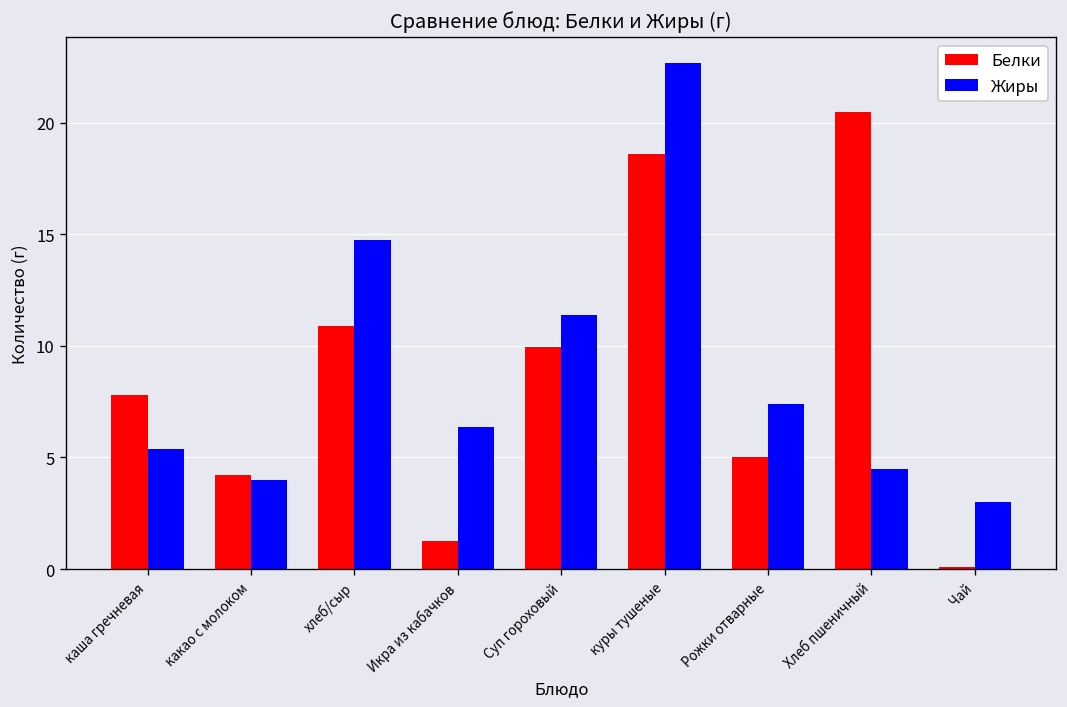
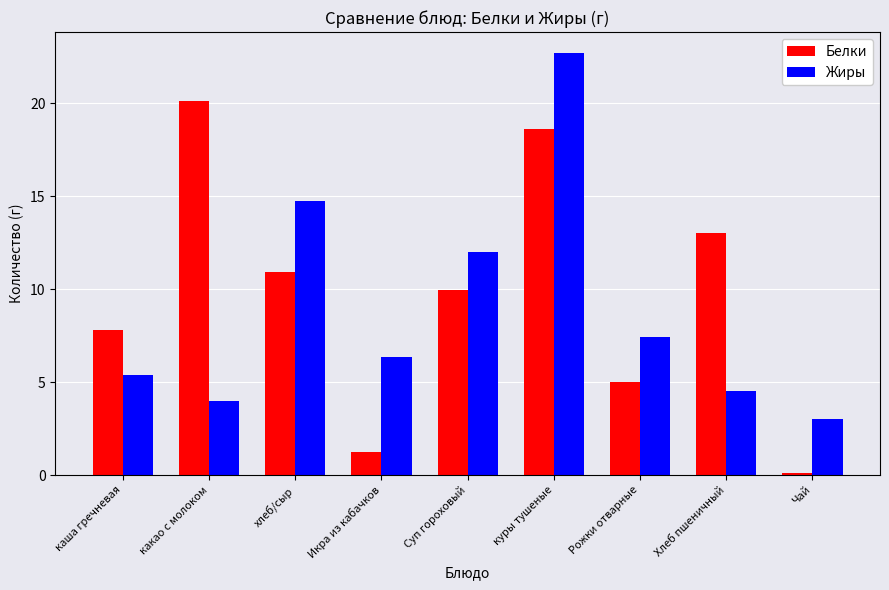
Белки, какао с молоком: 4.2 -> 20.1
Жиры, Суп гороховый: 11.4 -> 12.0
Белки, Хлеб пшеничный: 20.5 -> 13.0
